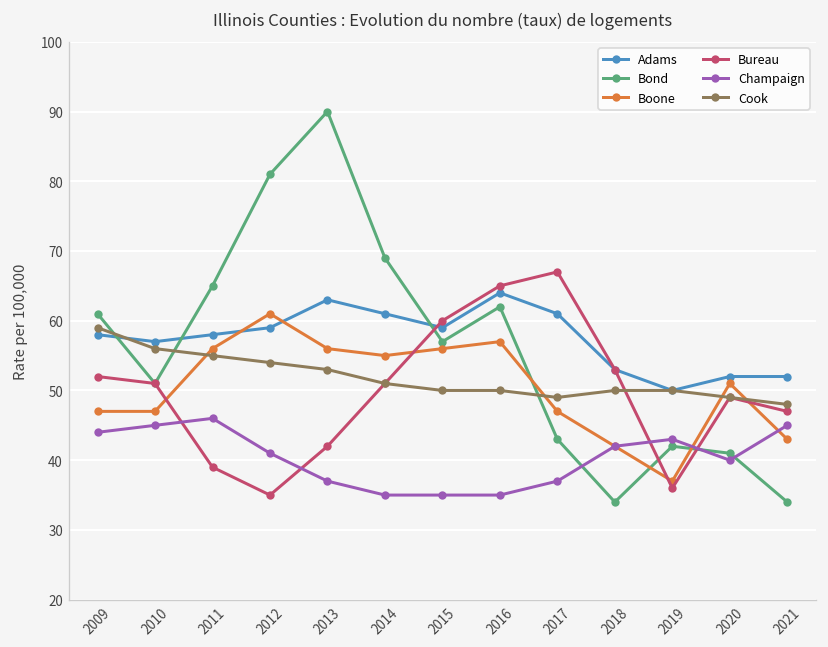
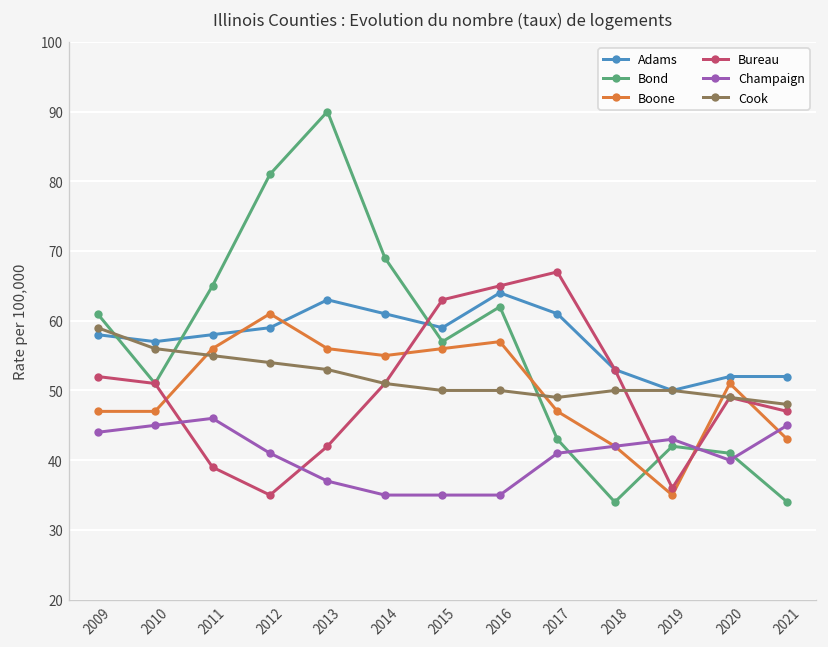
Bureau, 2015: 60 -> 63
Champaign, 2017: 37 -> 41
Boone, 2019: 37 -> 35
